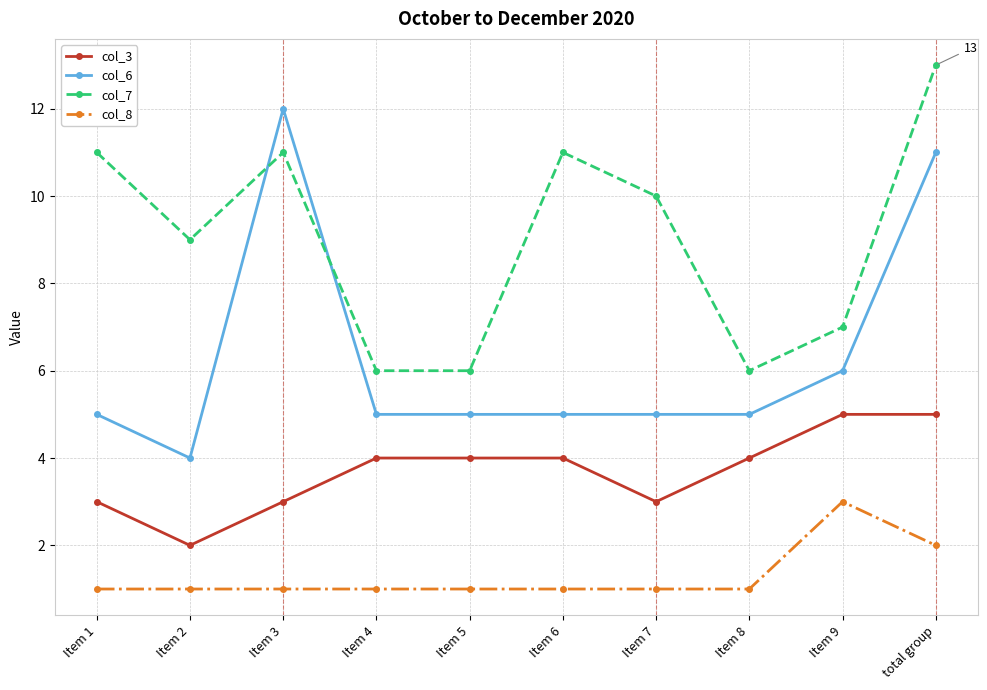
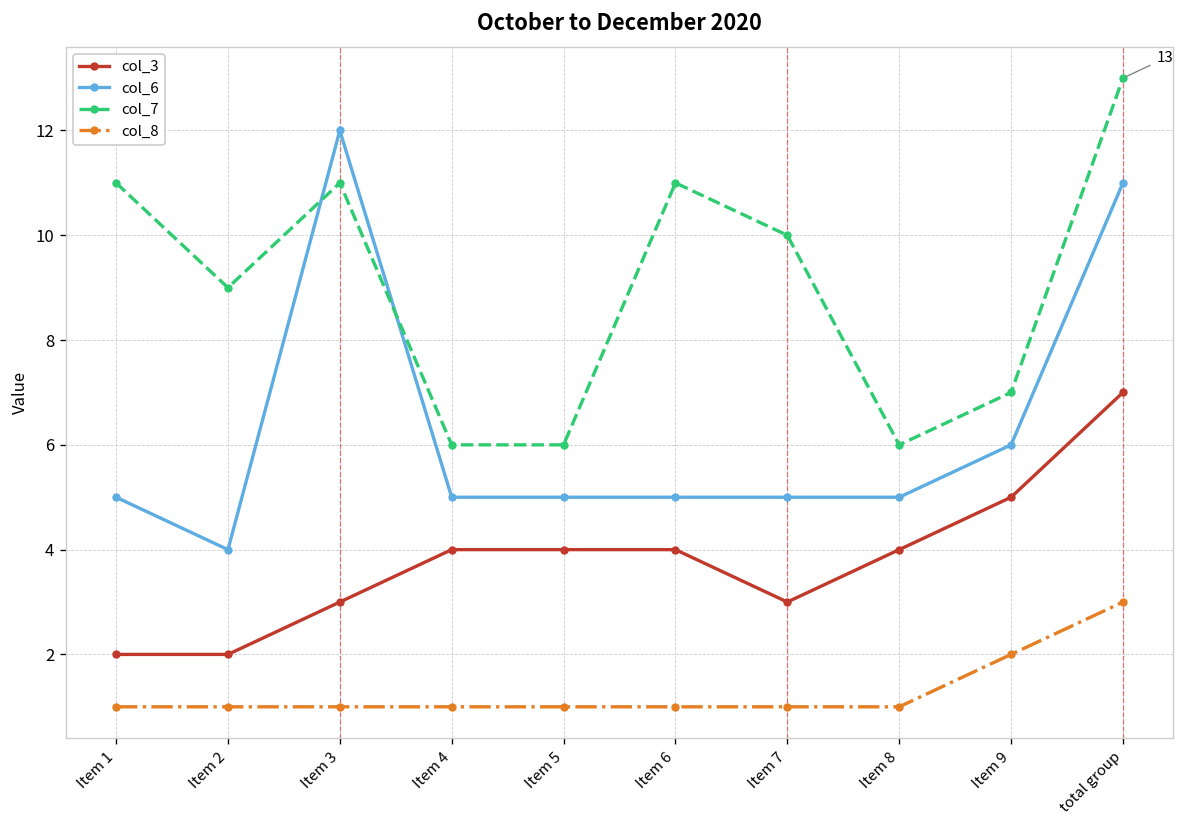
col_3, Item 1: 3 -> 2
col_8, Item 9: 3 -> 2
col_3, total group: 5 -> 7
col_8, total group: 2 -> 3
